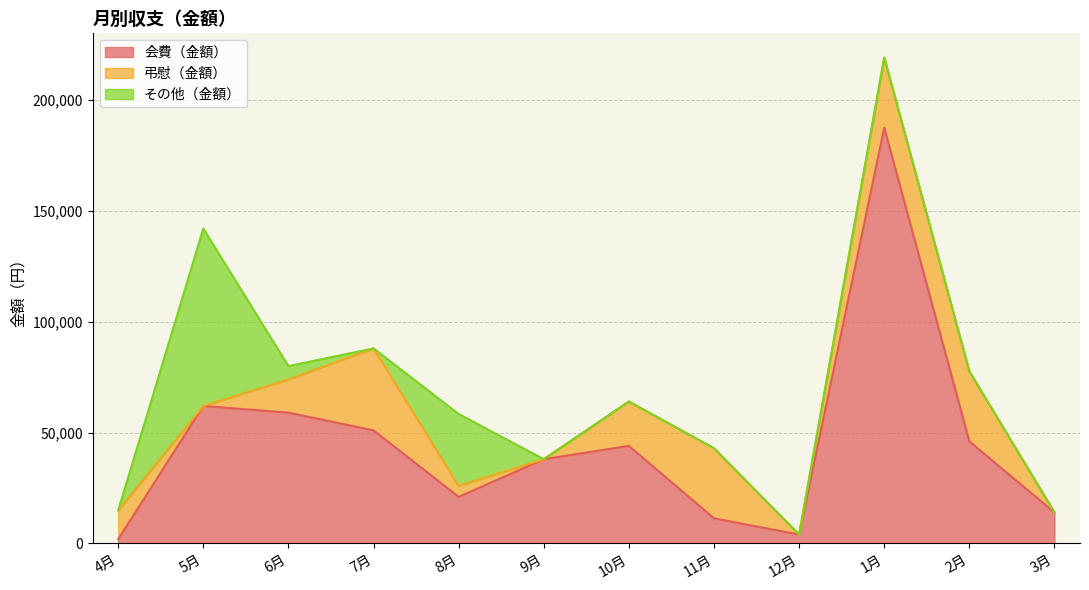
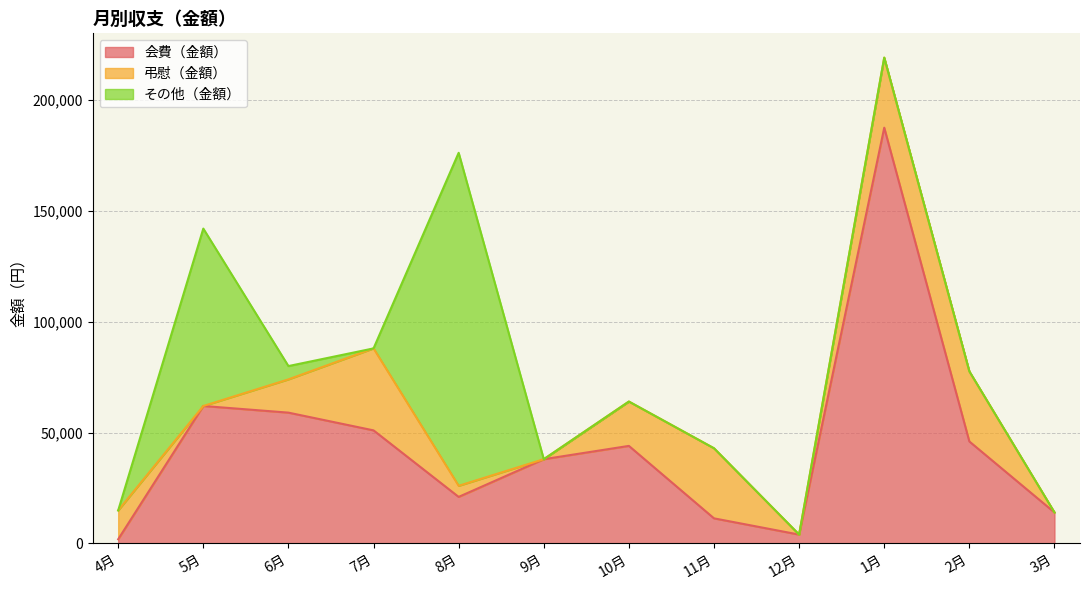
その他（金額）, 8月: 32,000 -> 150,000
